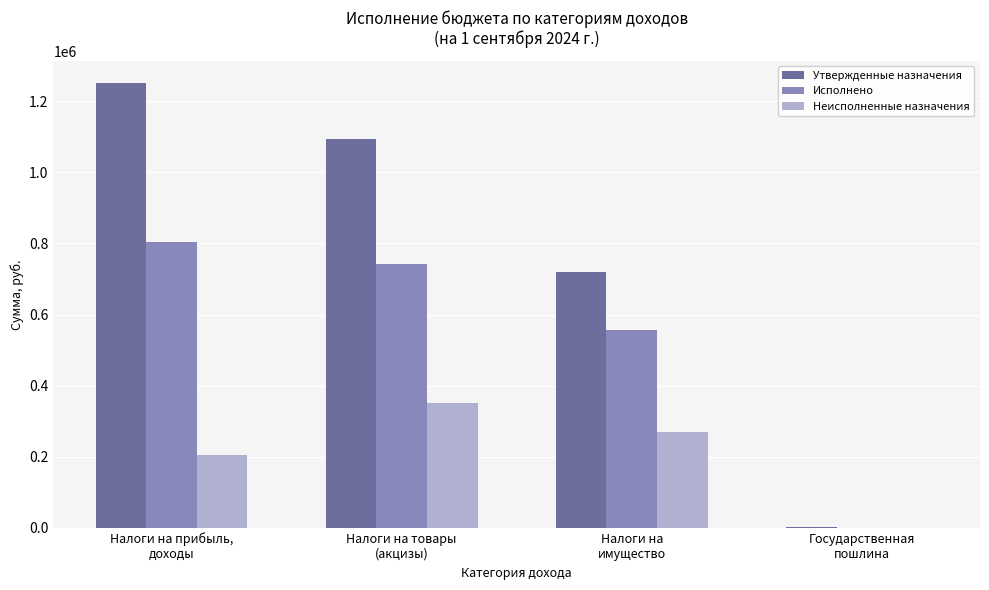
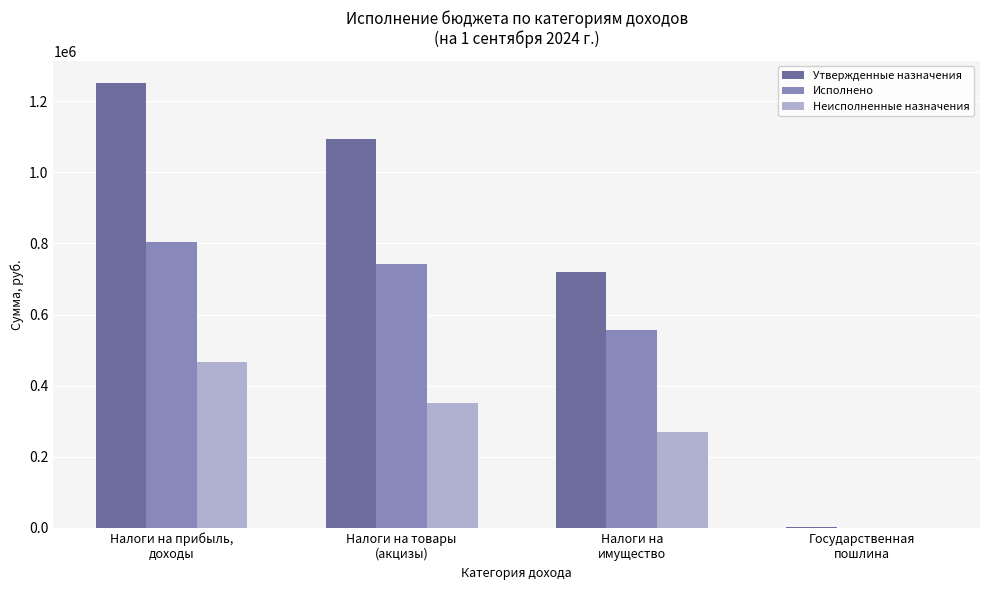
Неисполненные назначения, Налоги на прибыль, доходы: 210000 -> 470000
